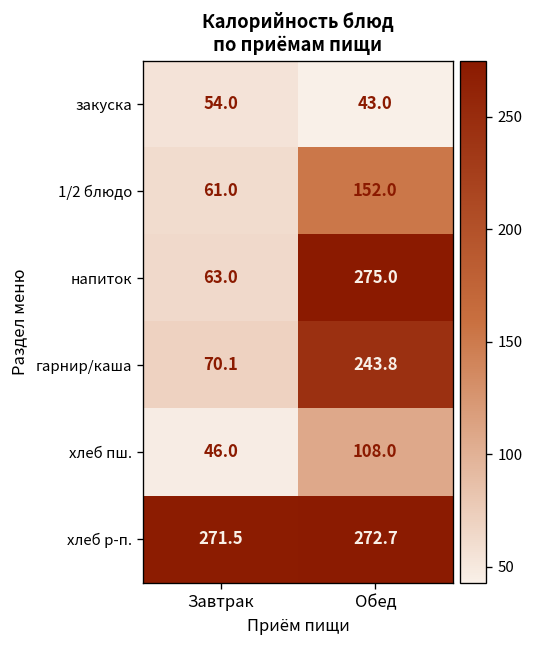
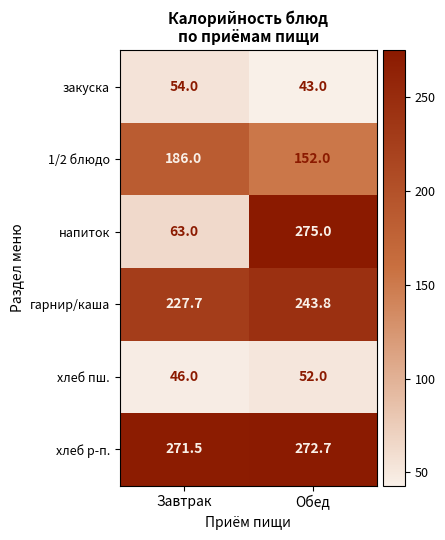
1/2 блюдо, Завтрак: 61.0 -> 186.0
гарнир/каша, Завтрак: 70.1 -> 227.7
хлеб пш., Обед: 108.0 -> 52.0
